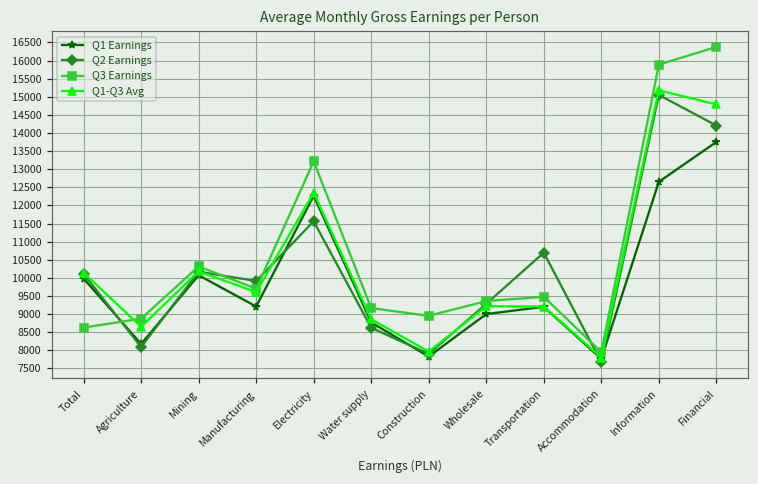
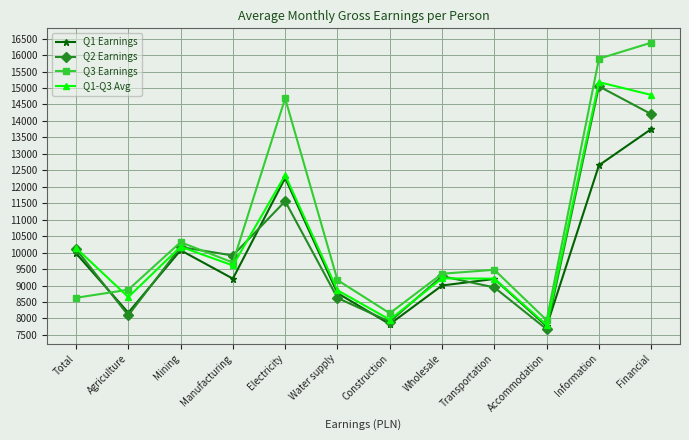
Q3 Earnings, Electricity: 13200 -> 14700
Q3 Earnings, Construction: 9000 -> 8200
Q2 Earnings, Transportation: 10700 -> 8900
